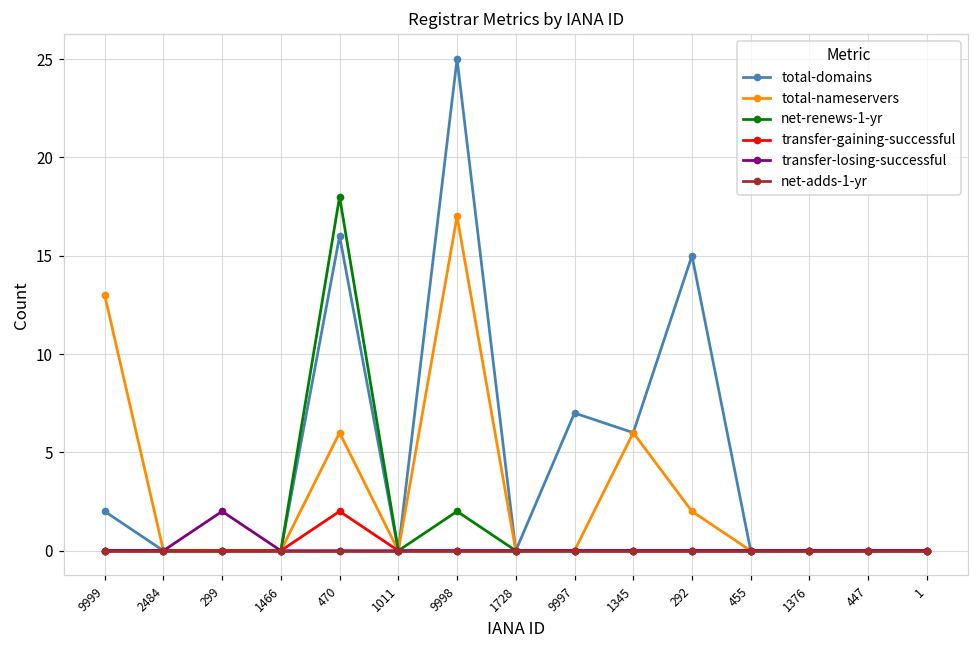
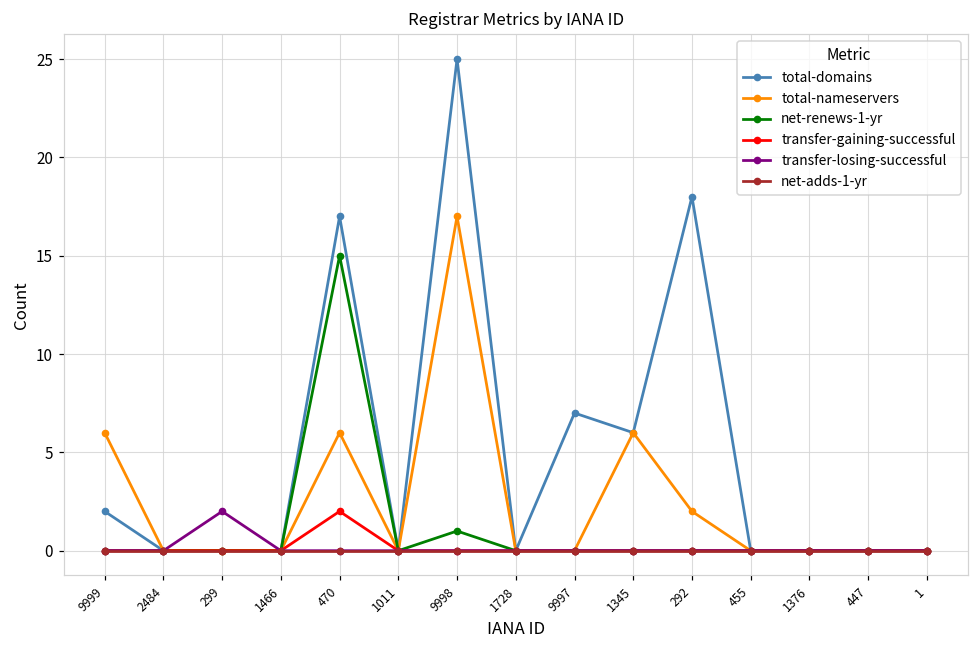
total-nameservers, 9999: 13 -> 6
total-domains, 470: 16 -> 17
net-renews-1-yr, 470: 18 -> 15
net-renews-1-yr, 9998: 2 -> 1
total-domains, 292: 15 -> 18
